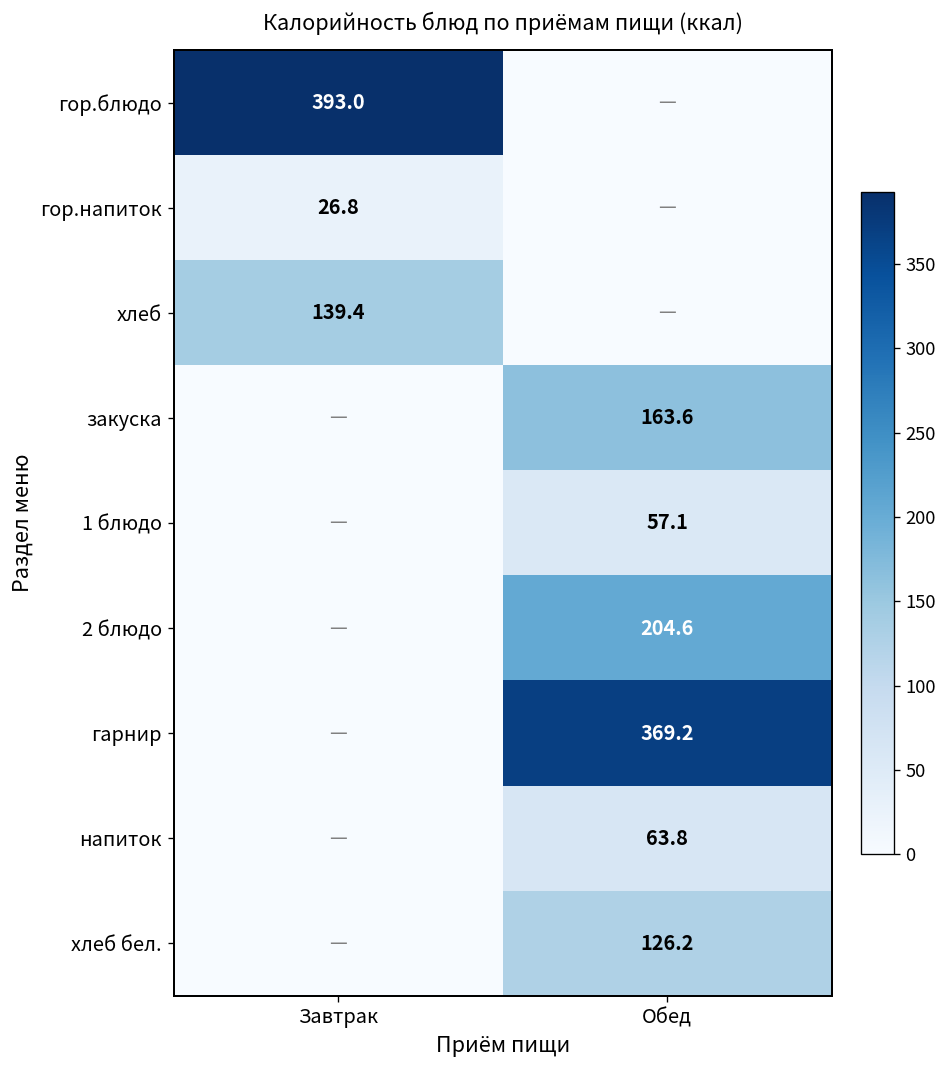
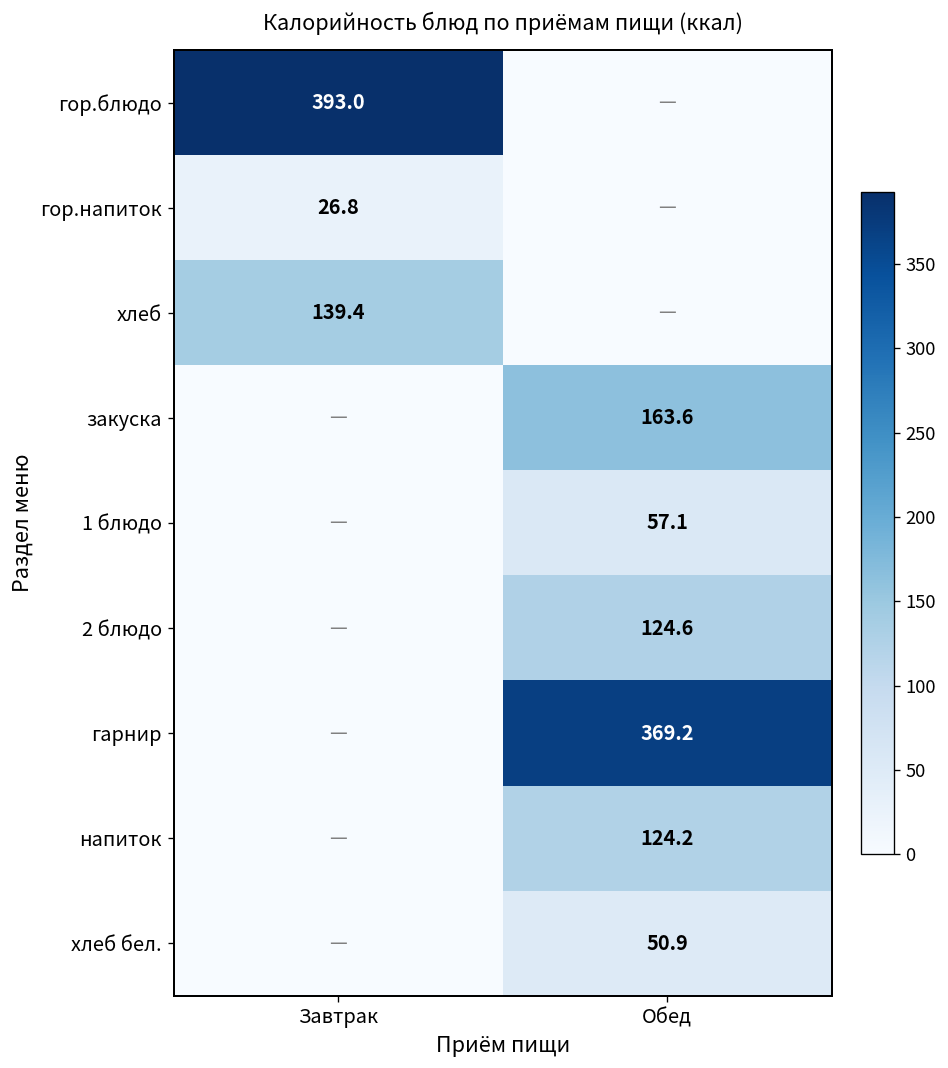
2 блюдо, Обед: 204.6 -> 124.6
напиток, Обед: 63.8 -> 124.2
хлеб бел., Обед: 126.2 -> 50.9
